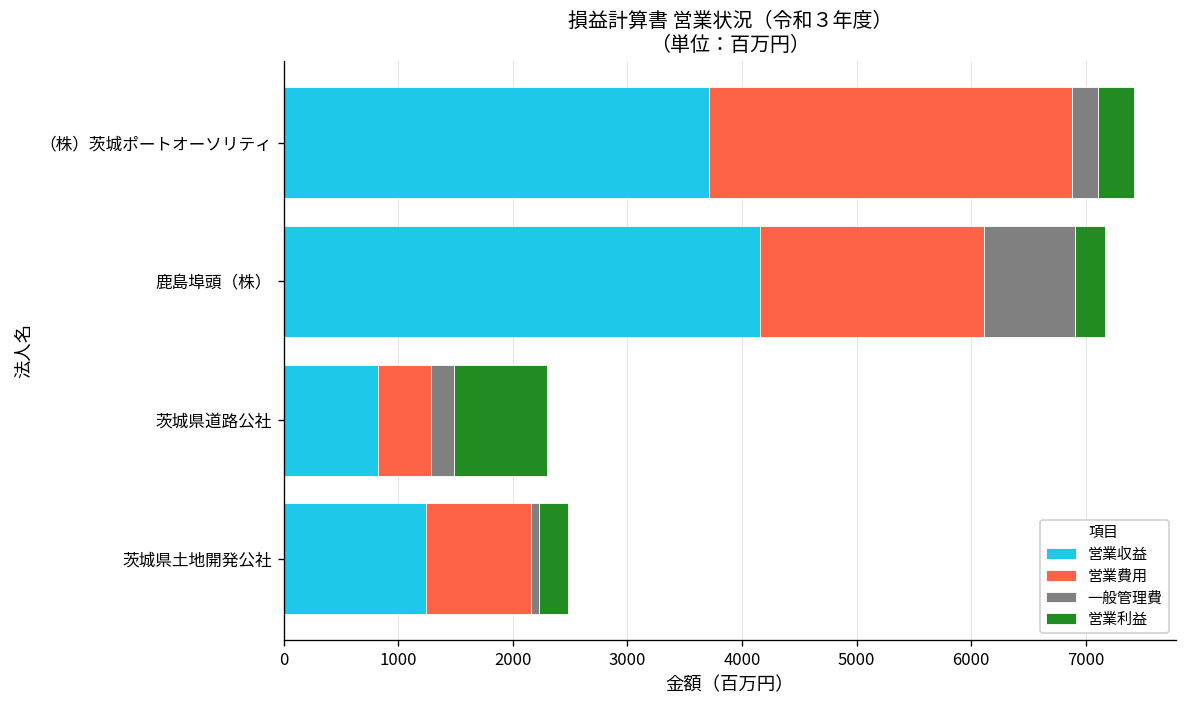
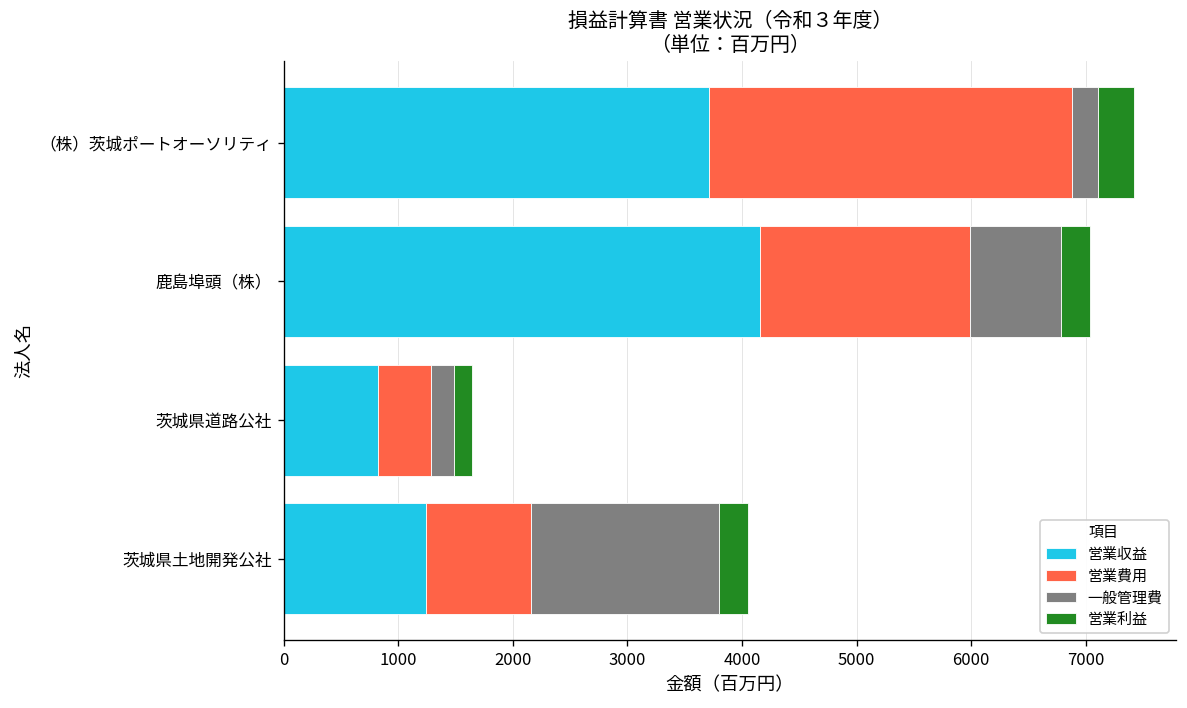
営業費用, 鹿島埠頭（株）: 2000 -> 1800
営業利益, 茨城県道路公社: 800 -> 200
一般管理費, 茨城県土地開発公社: 100 -> 1600
